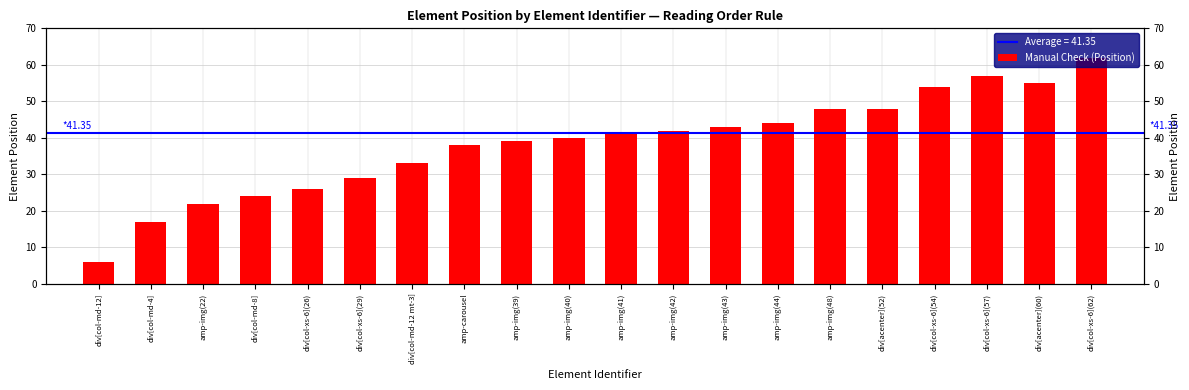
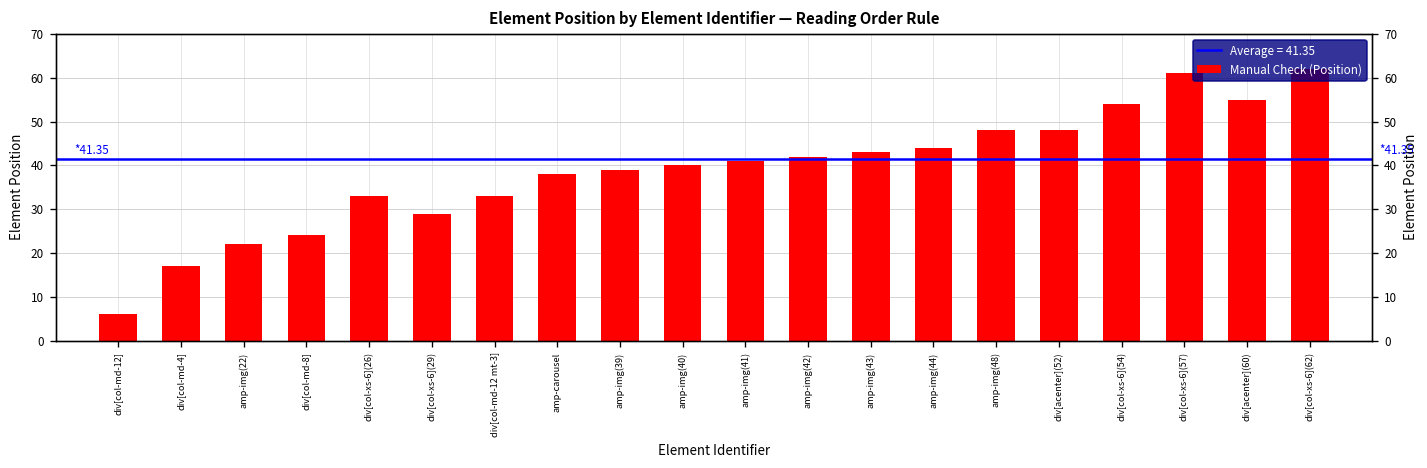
div[col-xs-6](26): 26 -> 33
div[col-xs-6](57): 57 -> 61
